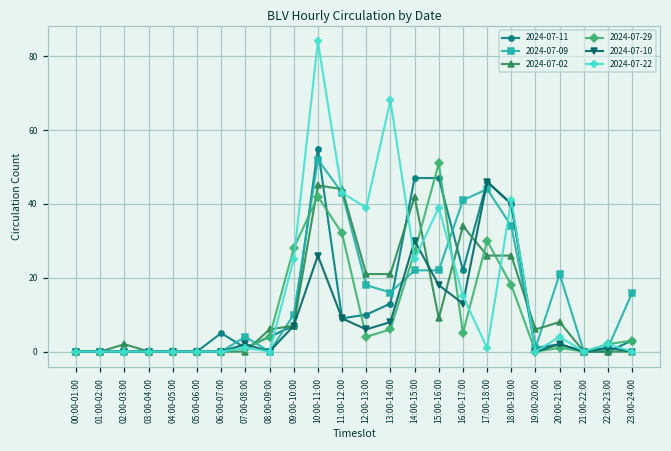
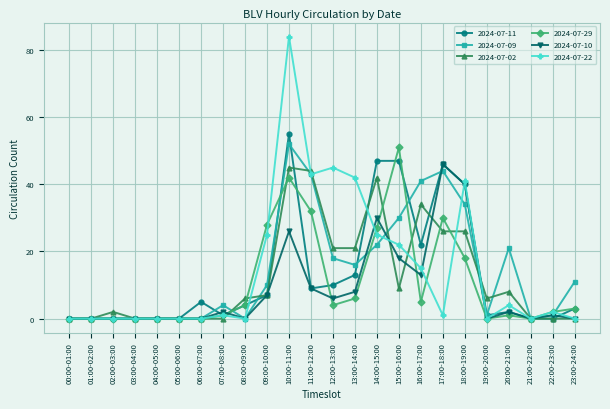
2024-07-22, 12:00-13:00: 39 -> 45
2024-07-22, 13:00-14:00: 68 -> 42
2024-07-09, 15:00-16:00: 22 -> 30
2024-07-22, 15:00-16:00: 39 -> 22
2024-07-09, 23:00-24:00: 16 -> 11
